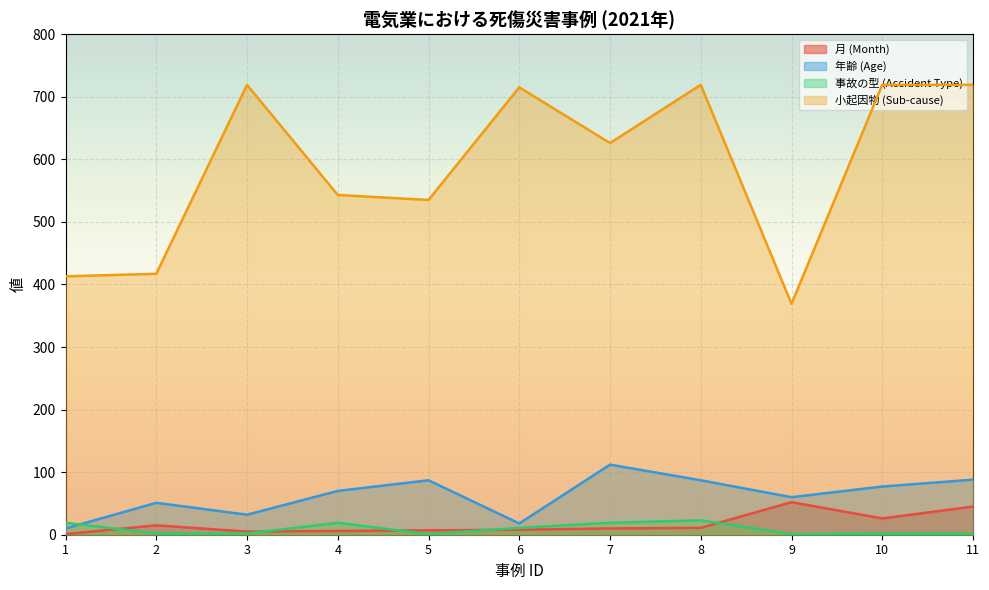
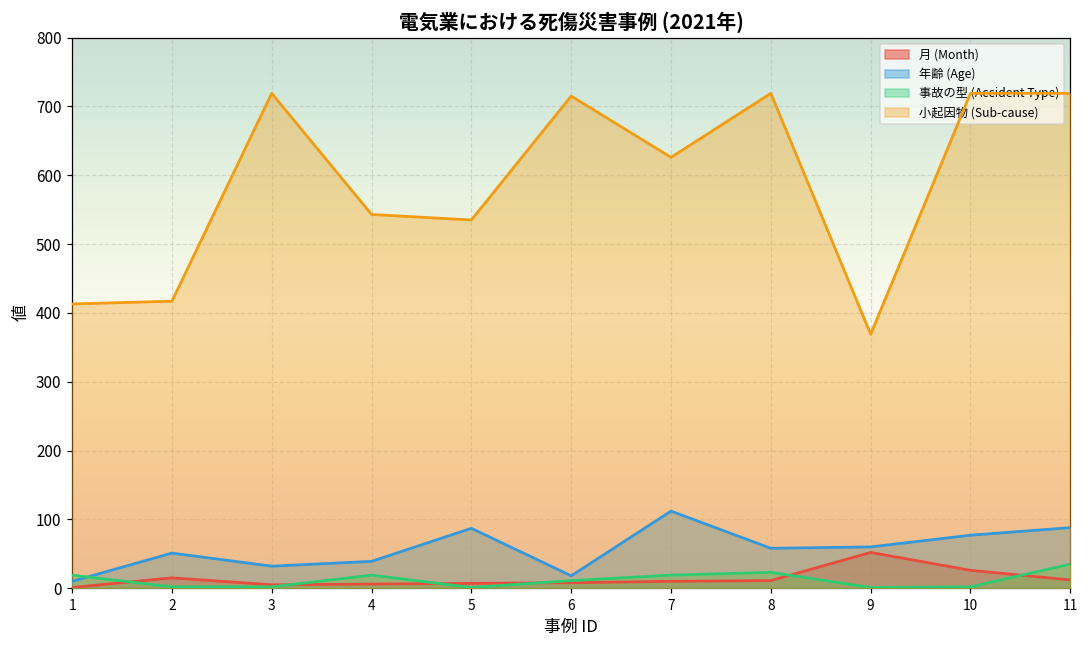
年齢 (Age), 4: 70 -> 40
年齢 (Age), 8: 90 -> 60
月 (Month), 11: 50 -> 10
事故の型 (Accident Type), 11: 0 -> 40
